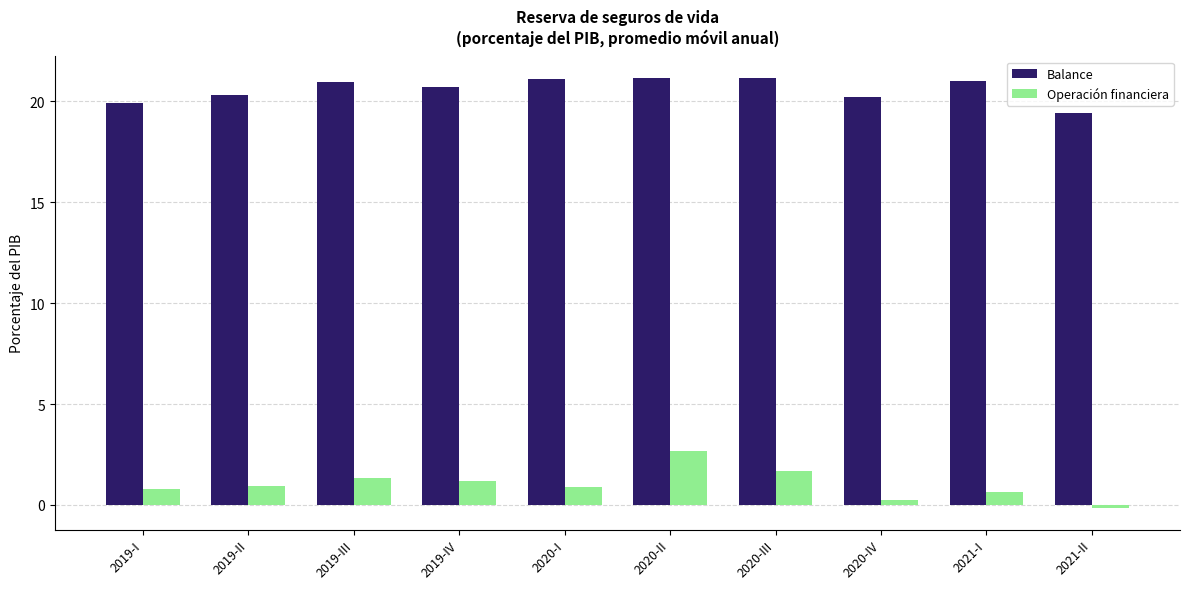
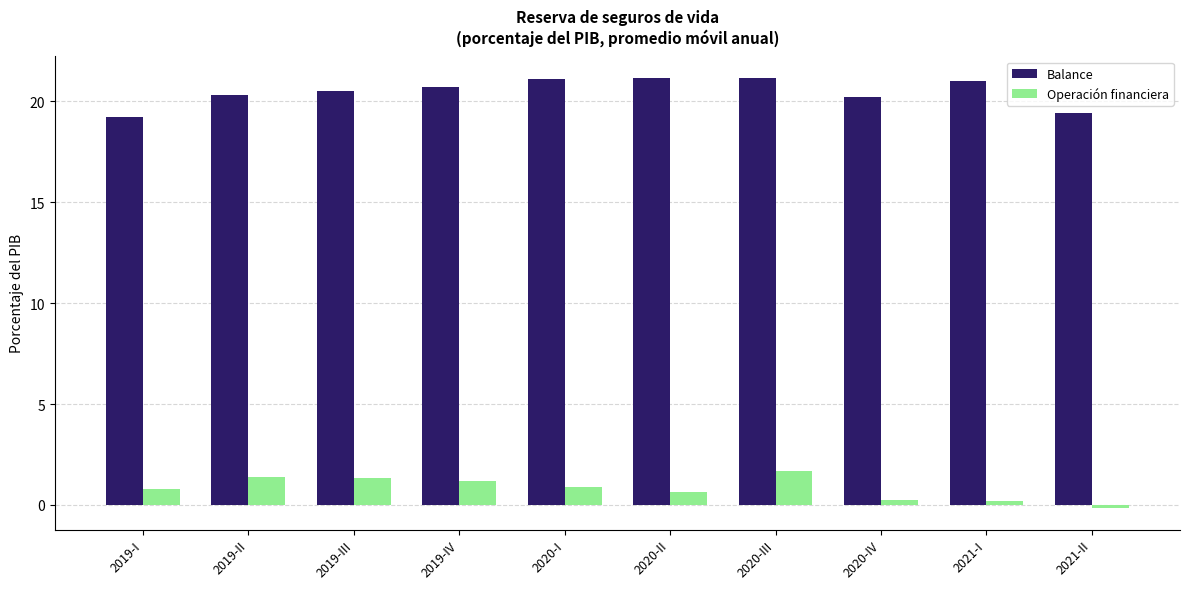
Balance, 2019-I: 19.9 -> 19.2
Operación financiera, 2019-II: 0.9 -> 1.4
Balance, 2019-III: 21.0 -> 20.5
Operación financiera, 2020-II: 2.7 -> 0.6
Operación financiera, 2021-I: 0.7 -> 0.2
